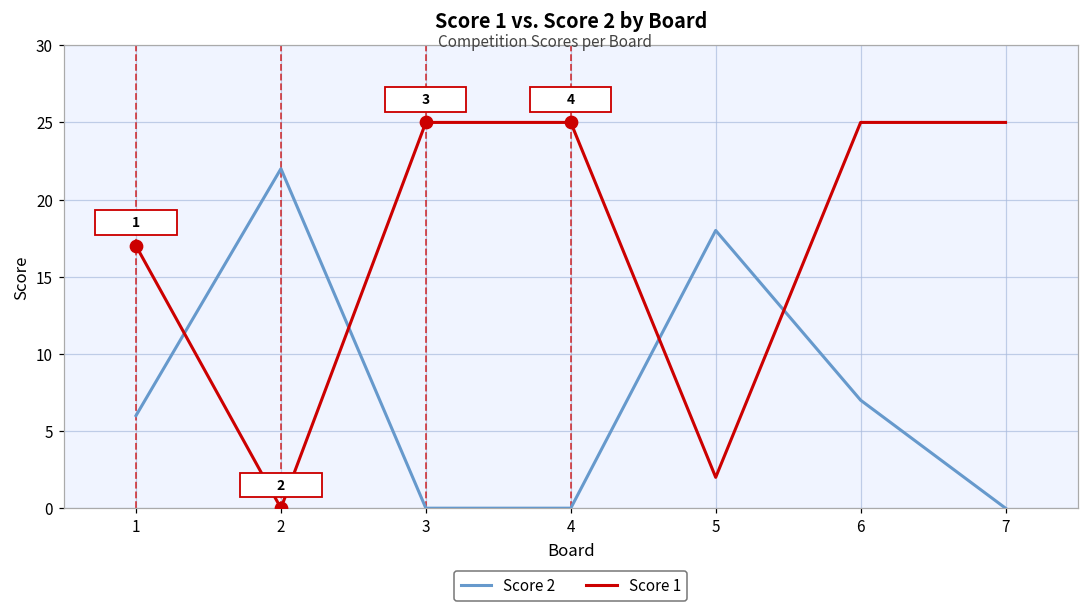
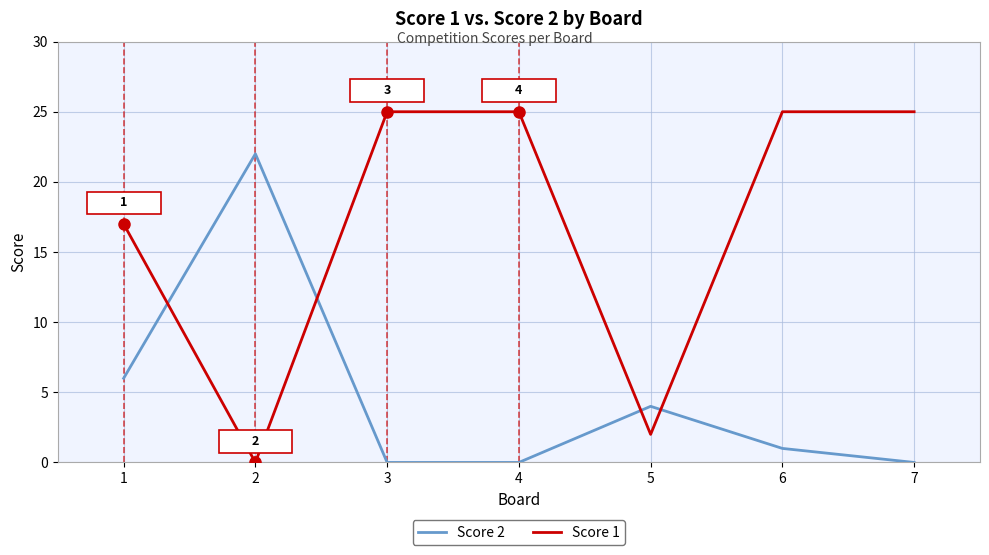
Score 2, 5: 18 -> 4
Score 2, 6: 7 -> 1
